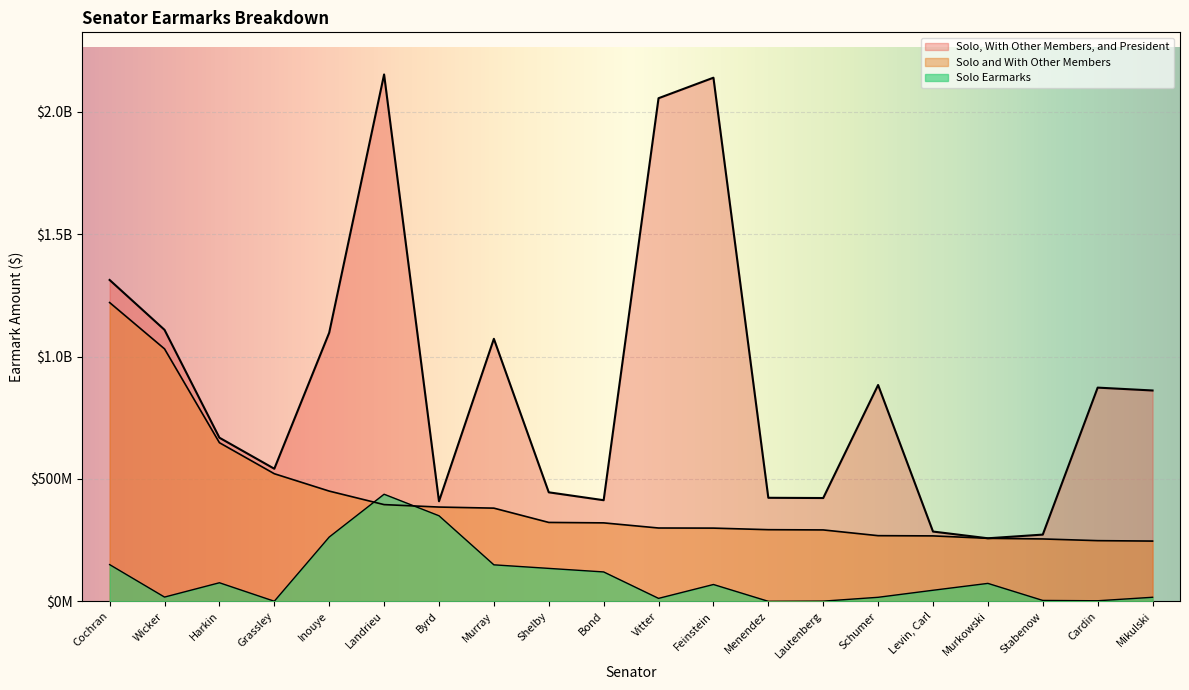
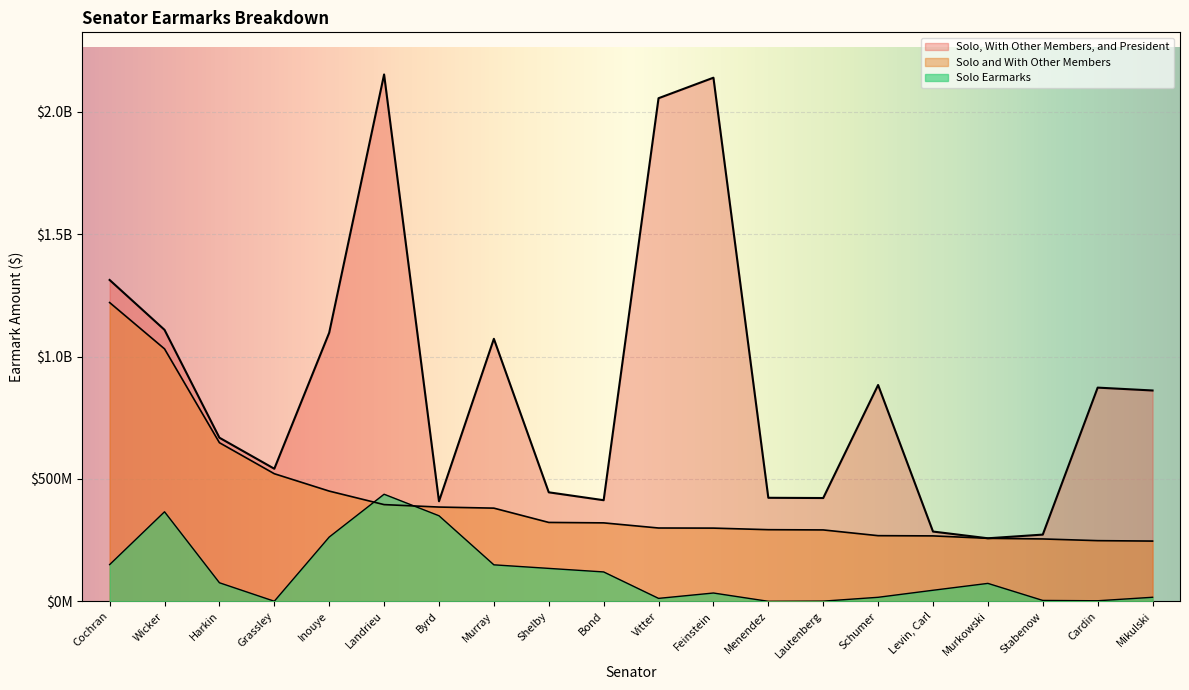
Solo Earmarks, Wicker: $20000000 -> $370000000
Solo Earmarks, Feinstein: $70000000 -> $30000000
